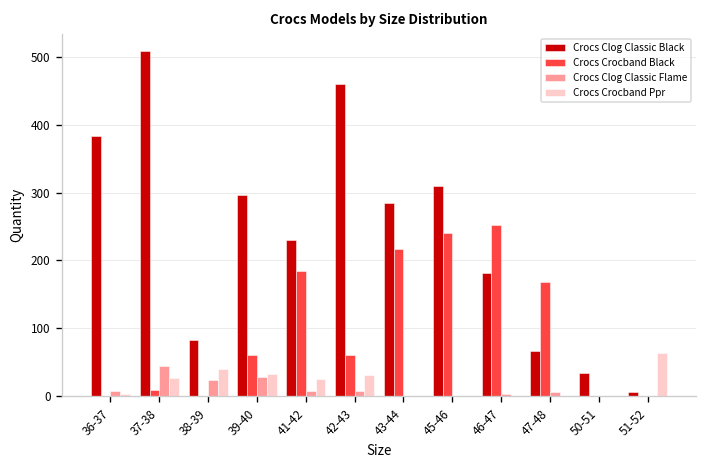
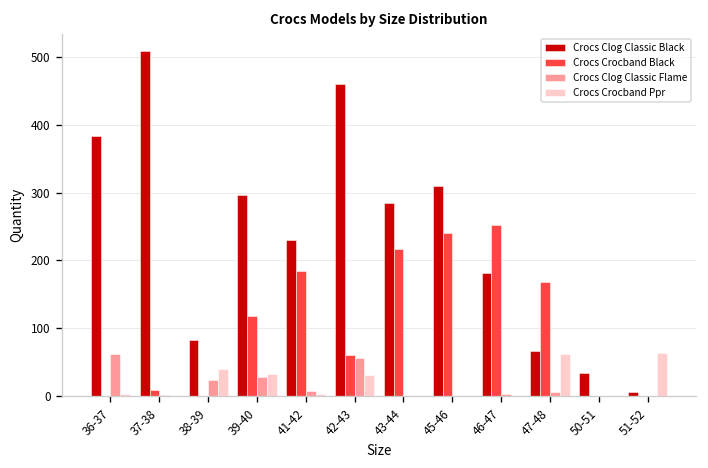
Crocs Clog Classic Flame, 36-37: 10 -> 60
Crocs Clog Classic Flame, 37-38: 40 -> 0
Crocs Crocband Ppr, 37-38: 30 -> 0
Crocs Crocband Black, 39-40: 60 -> 120
Crocs Crocband Ppr, 41-42: 20 -> 0
Crocs Clog Classic Flame, 42-43: 10 -> 60
Crocs Crocband Ppr, 47-48: 0 -> 60
